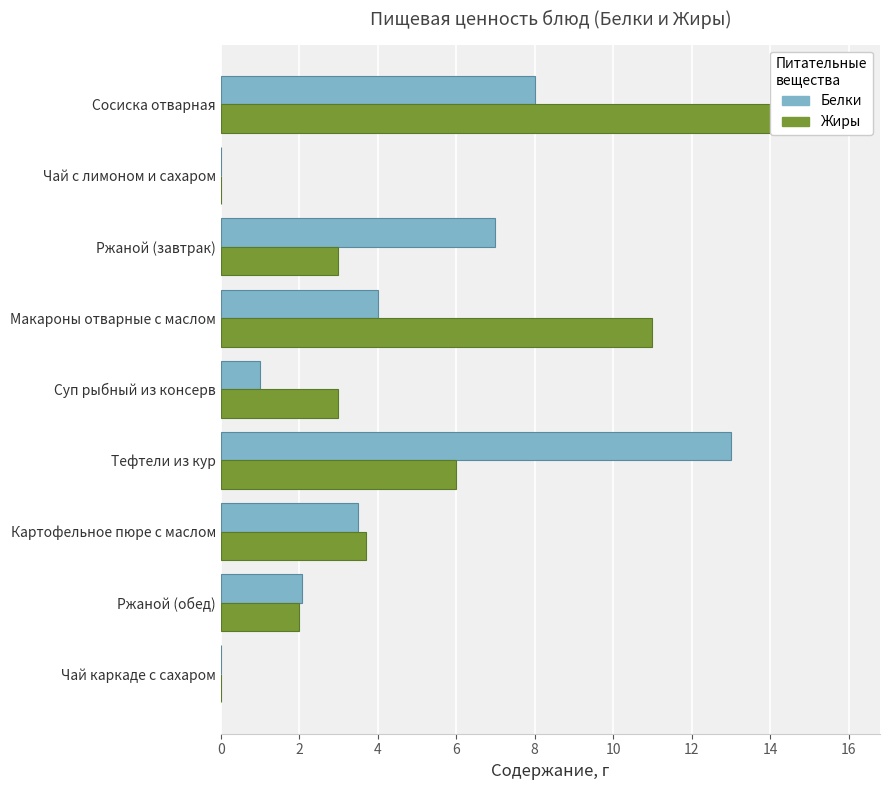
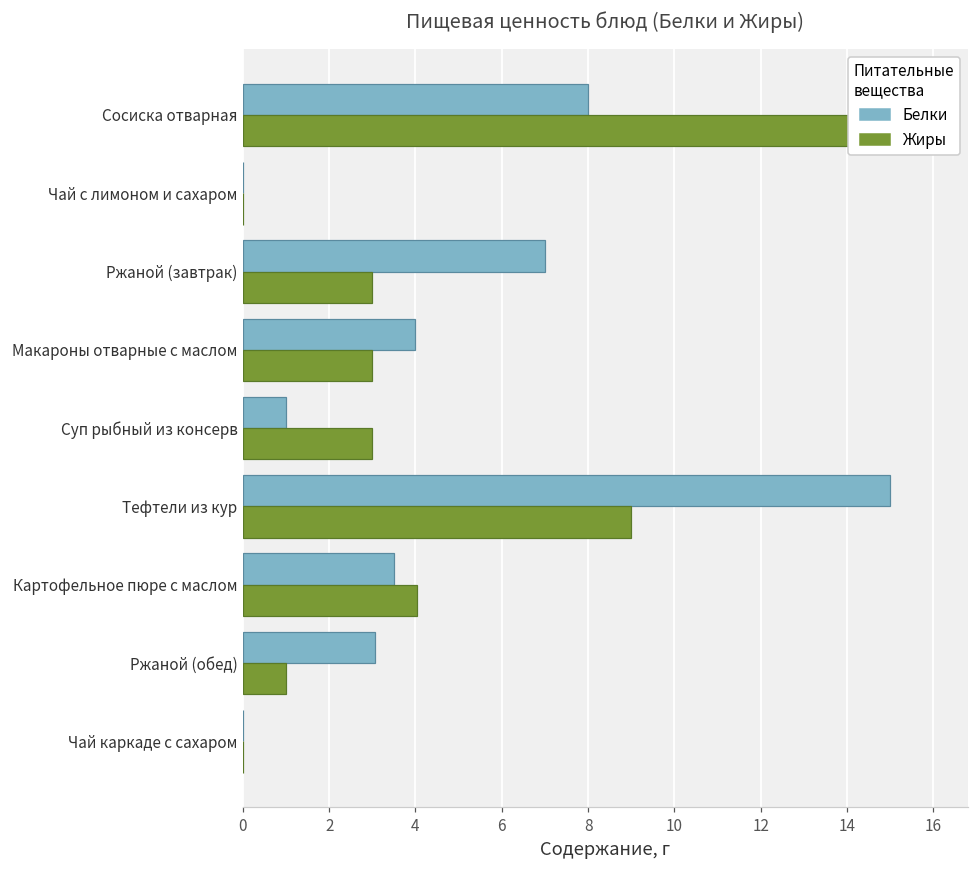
Жиры, Макароны отварные с маслом: 11 -> 3
Белки, Тефтели из кур: 13 -> 15
Жиры, Тефтели из кур: 6 -> 9
Жиры, Картофельное пюре с маслом: 3.7 -> 4.0
Белки, Ржаной (обед): 2.1 -> 3.1
Жиры, Ржаной (обед): 2 -> 1
